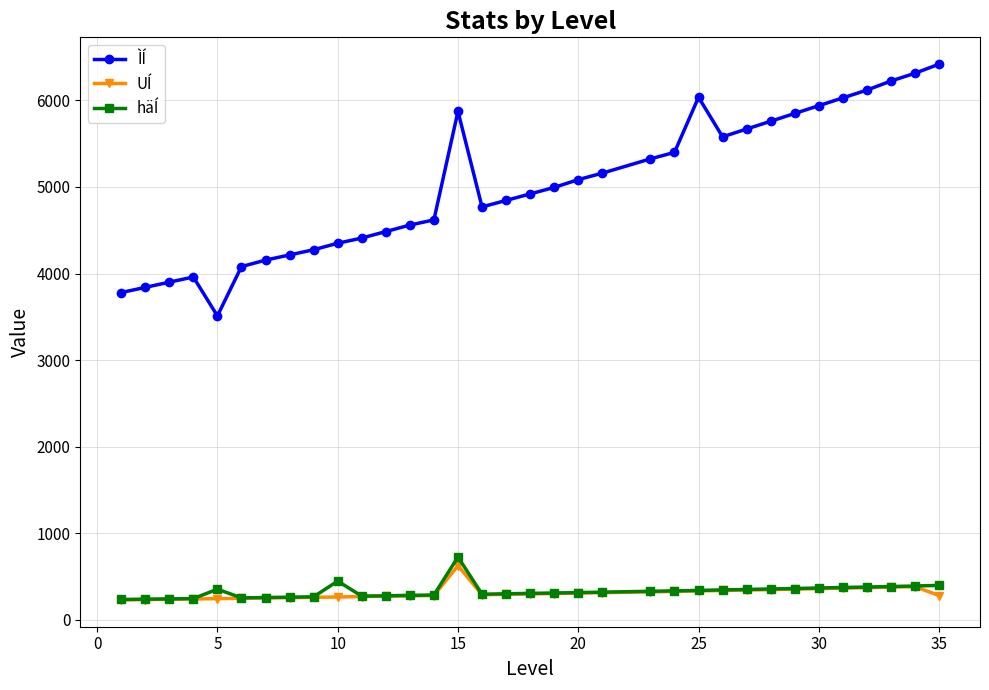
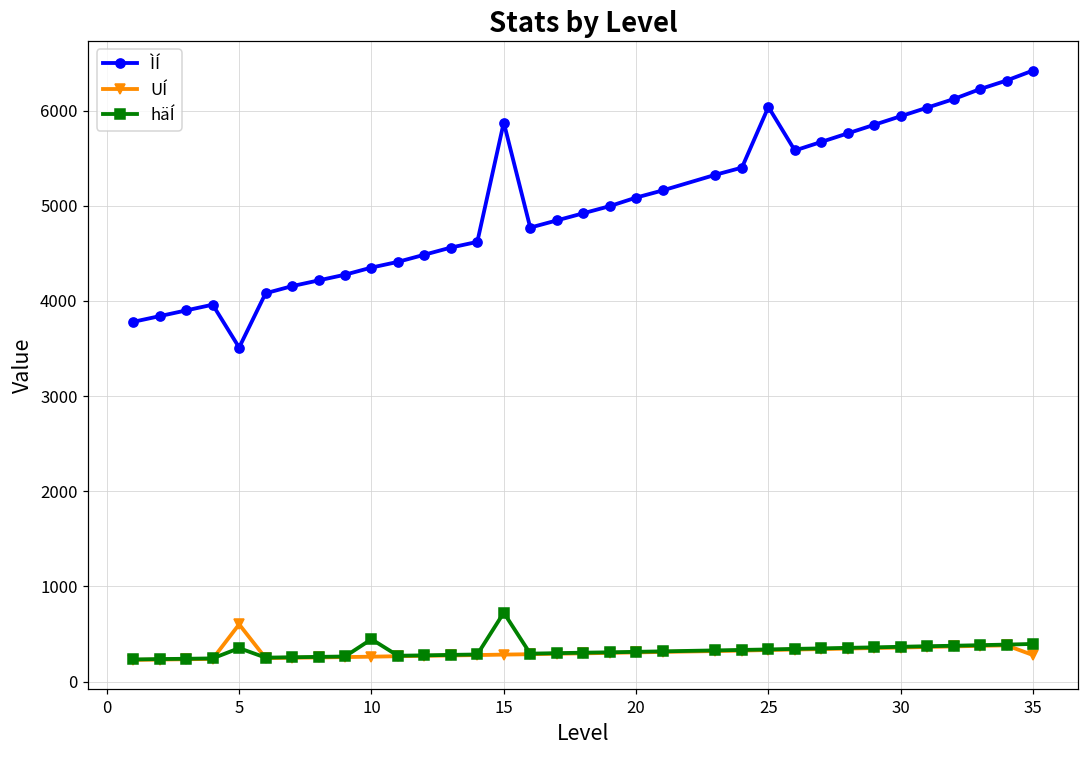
UÍ, 5: 200 -> 600
UÍ, 15: 600 -> 300
